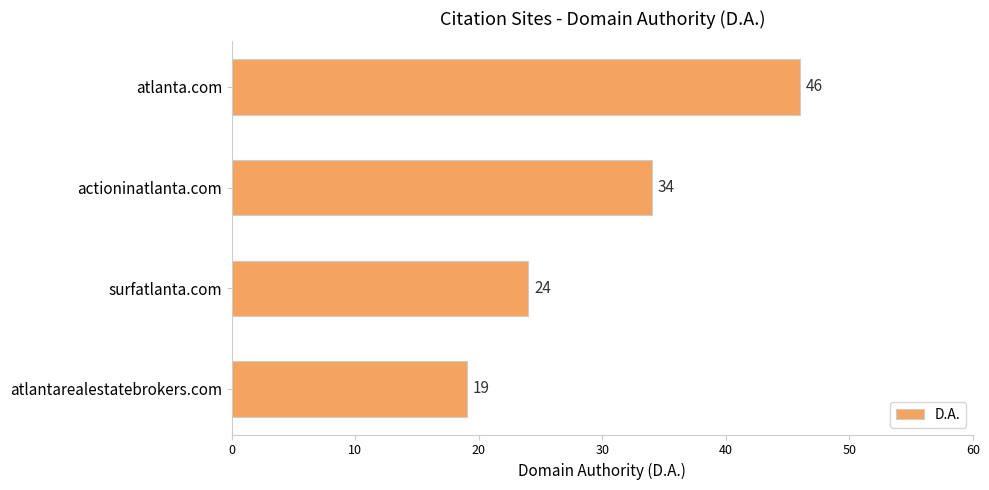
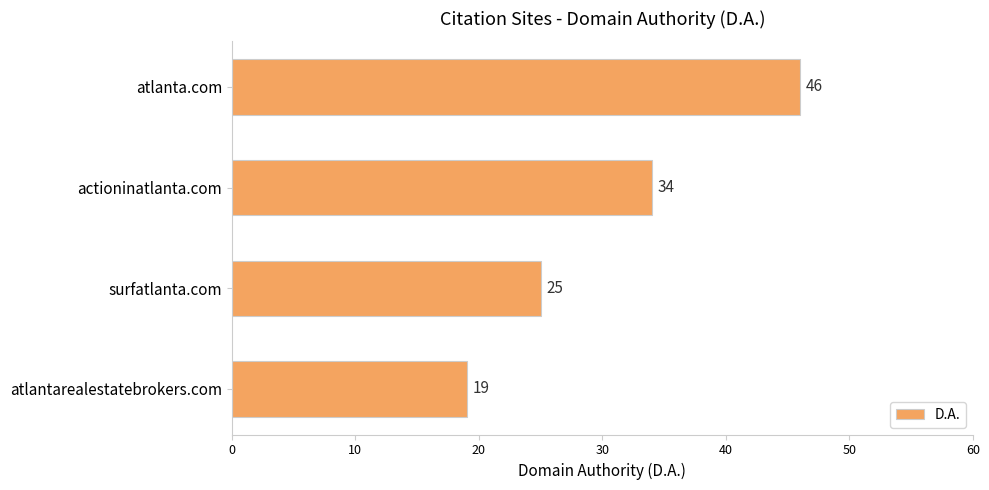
surfatlanta.com: 24 -> 25
